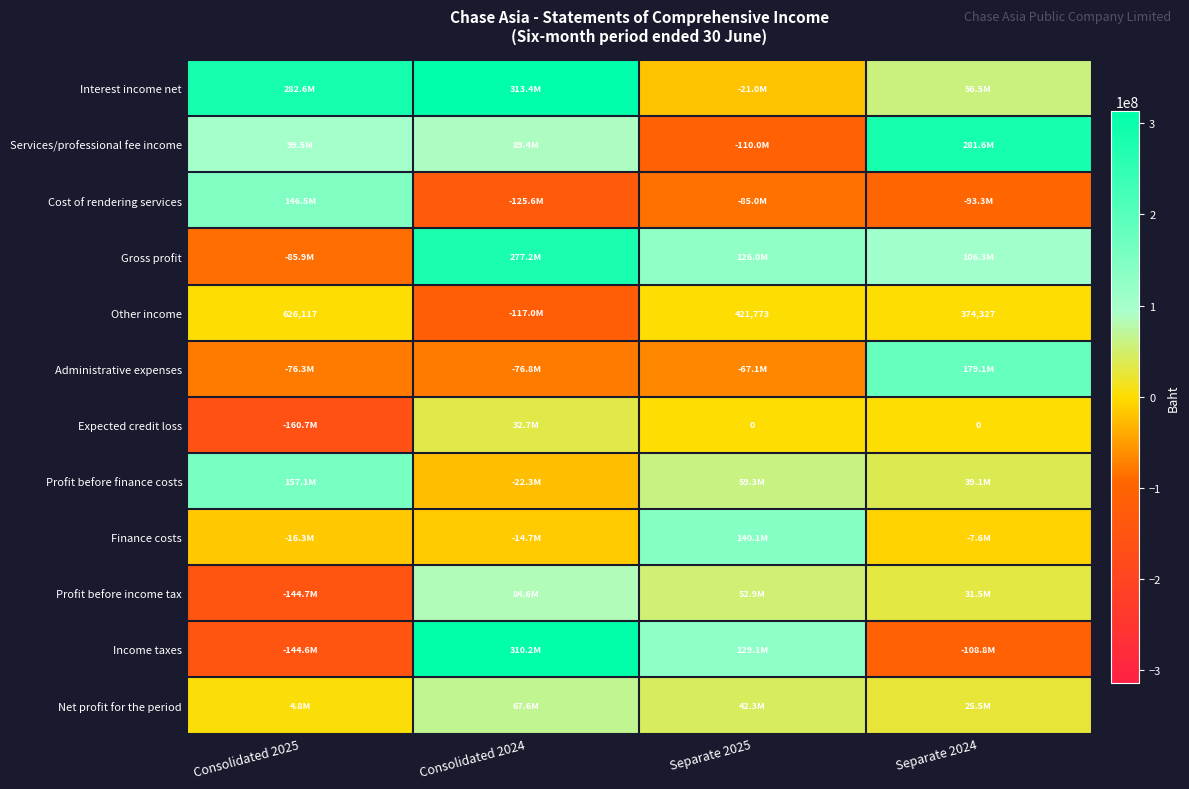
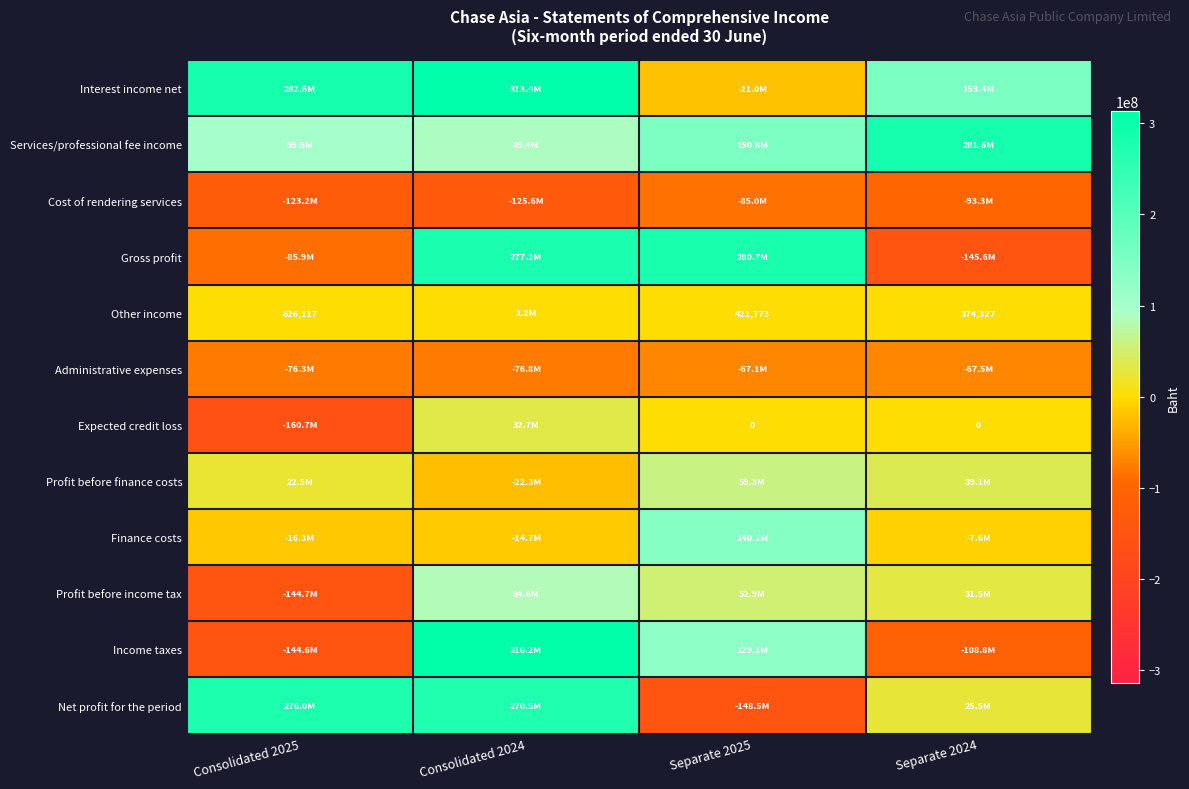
Interest income net, Separate 2024: 56.5M -> 153.4M
Services/professional fee income, Separate 2025: -110.0M -> 150.8M
Cost of rendering services, Consolidated 2025: 146.5M -> -123.2M
Gross profit, Separate 2025: 126.0M -> 280.7M
Gross profit, Separate 2024: 106.3M -> -145.6M
Other income, Consolidated 2024: -117.0M -> 1.2M
Administrative expenses, Separate 2024: 179.1M -> -67.5M
Profit before finance costs, Consolidated 2025: 157.1M -> 22.5M
Net profit for the period, Consolidated 2025: 4.8M -> 276.0M
Net profit for the period, Consolidated 2024: 67.6M -> 270.5M
Net profit for the period, Separate 2025: 42.3M -> -148.5M
